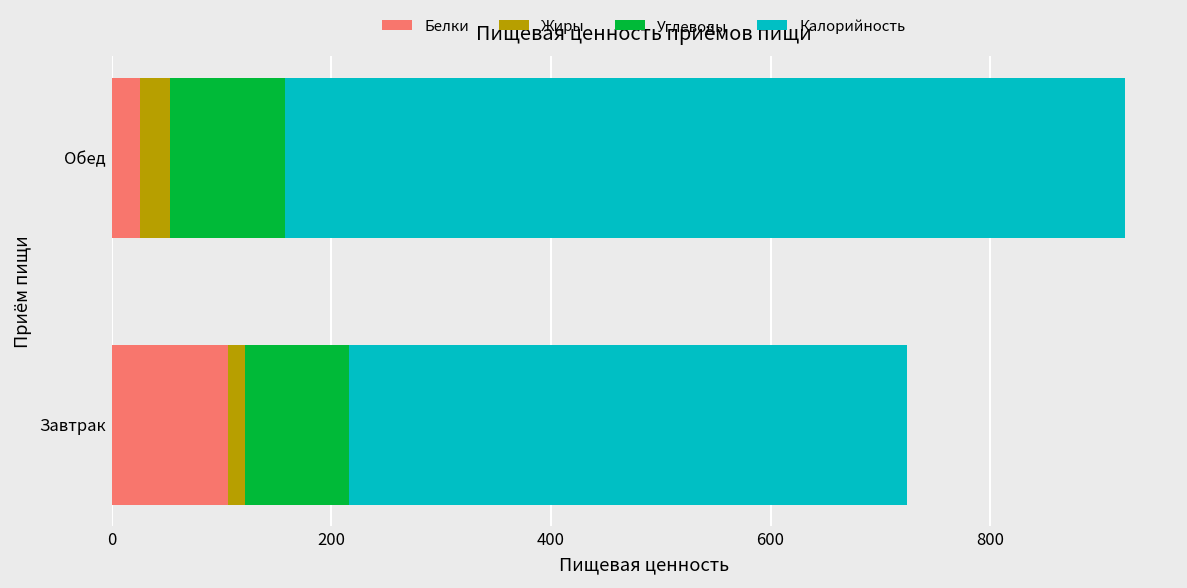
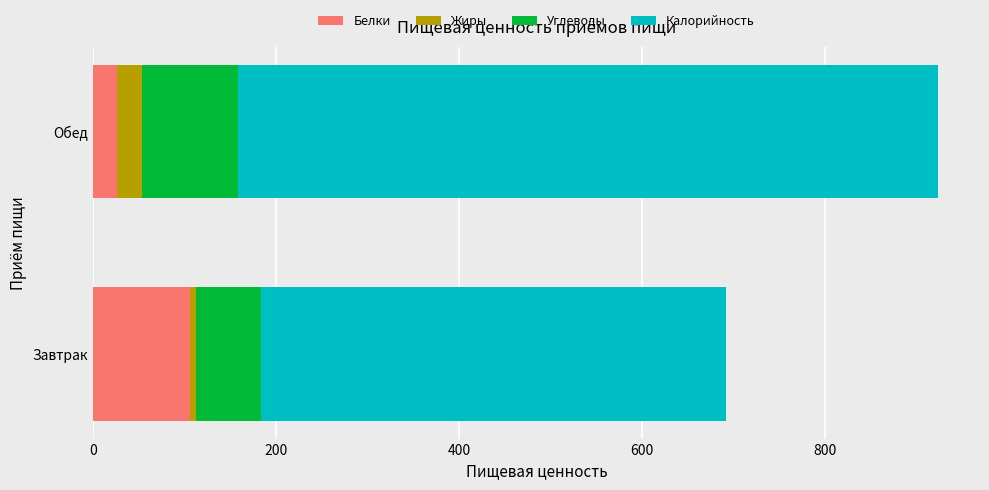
Жиры, Завтрак: 20 -> 10
Углеводы, Завтрак: 100 -> 70
